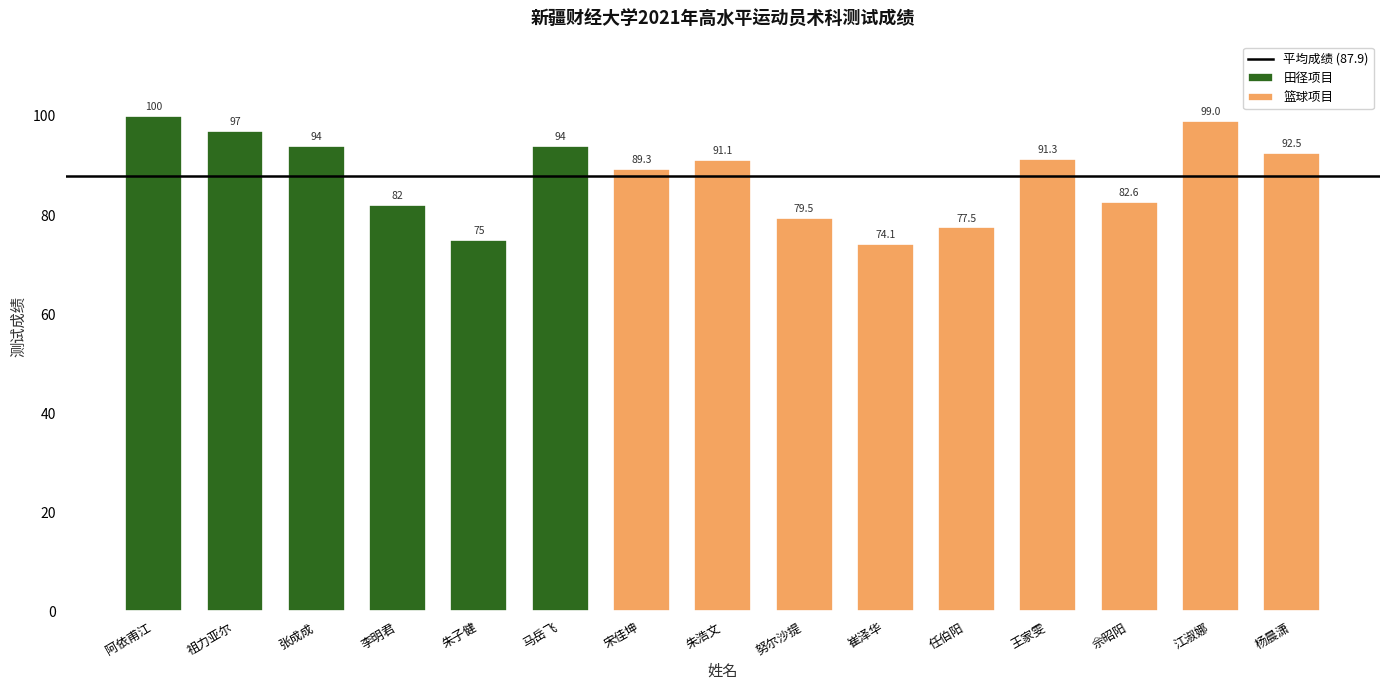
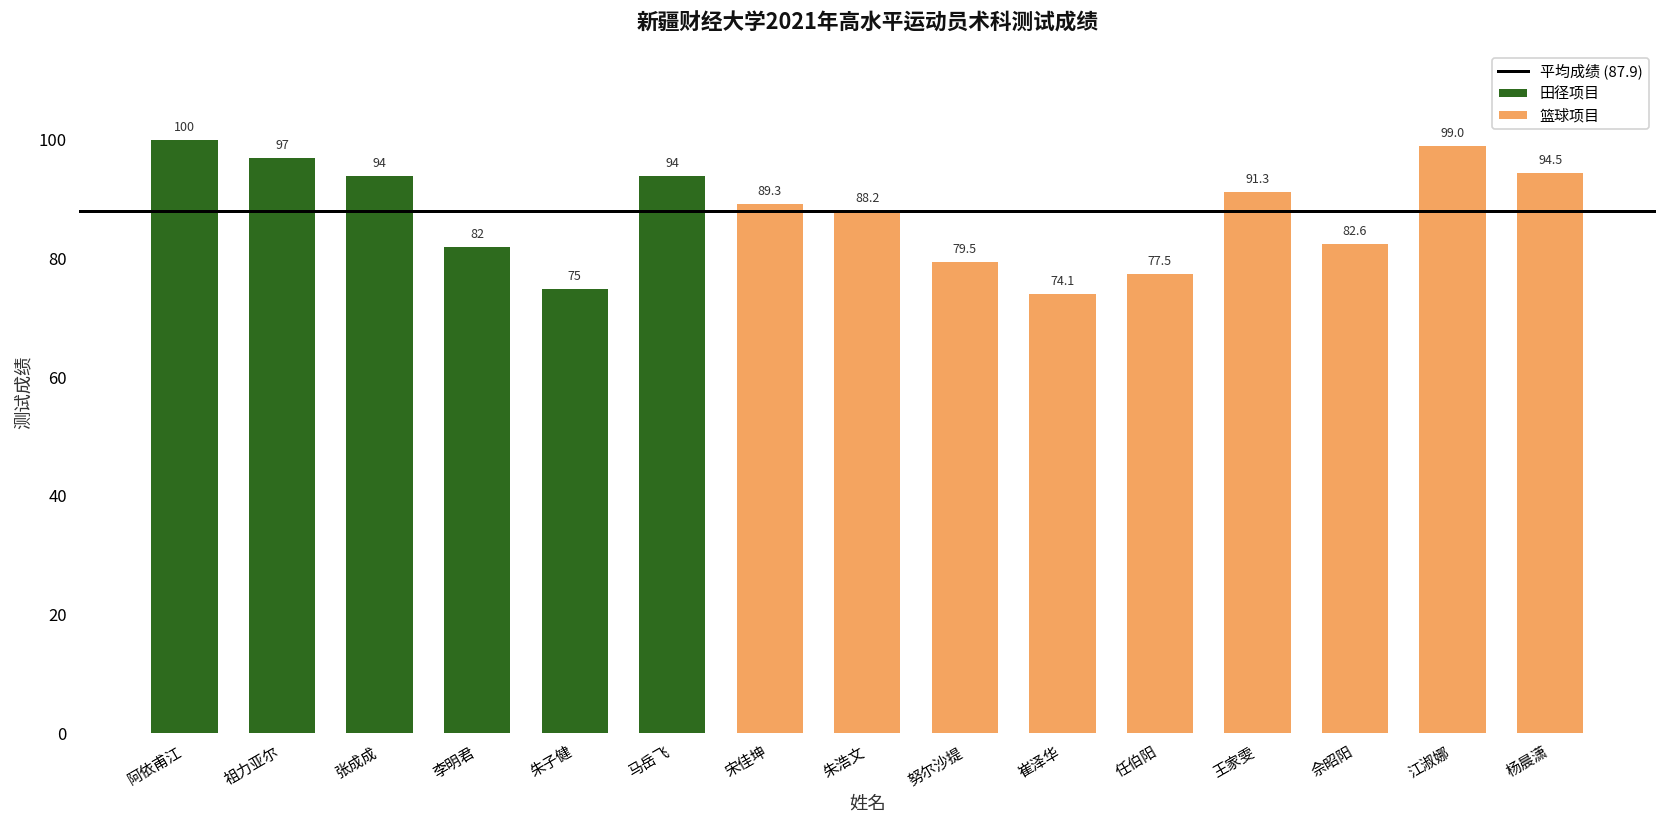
篮球项目, 朱浩文: 91.1 -> 88.2
篮球项目, 杨晨潇: 92.5 -> 94.5
